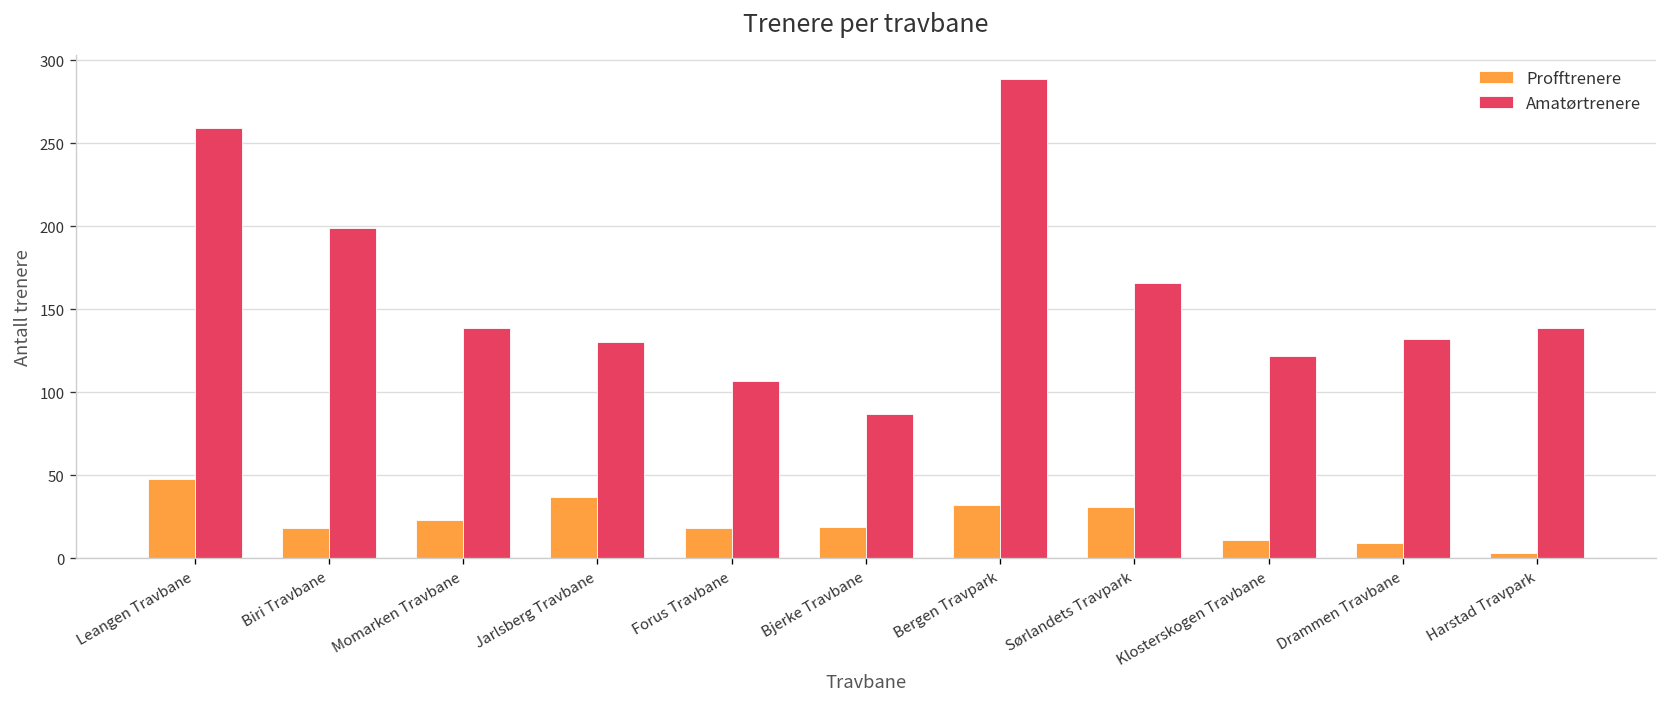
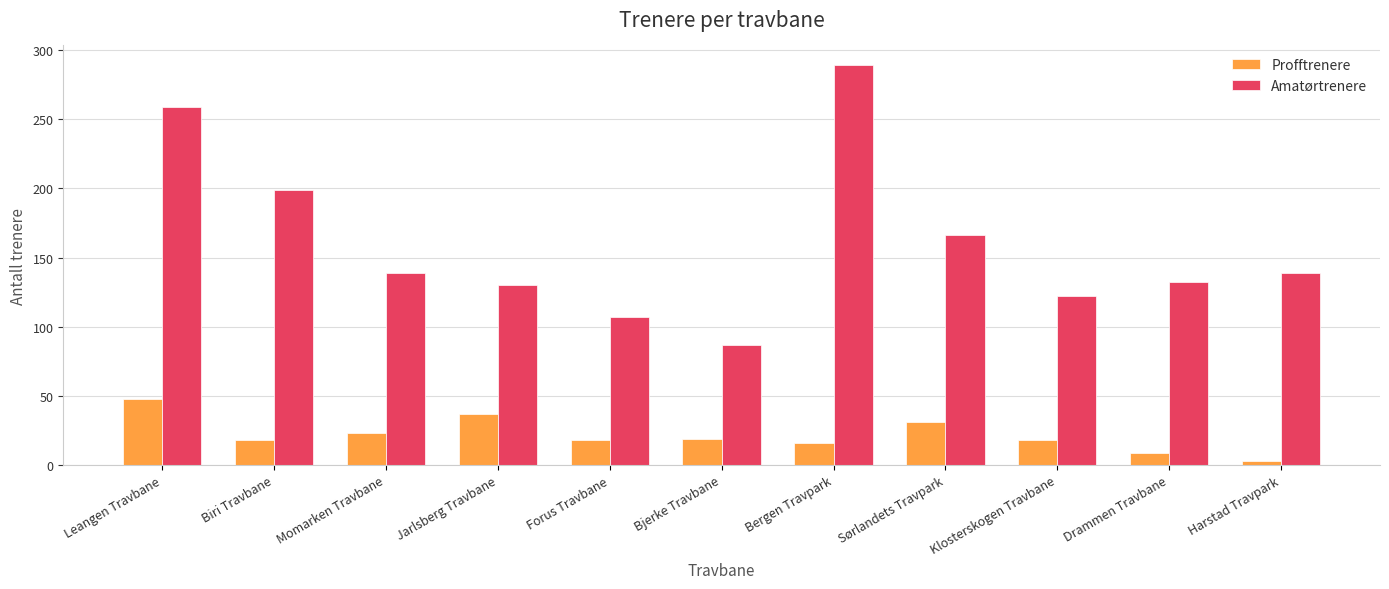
Profftrenere, Bergen Travpark: 32 -> 16
Profftrenere, Klosterskogen Travbane: 11 -> 18
